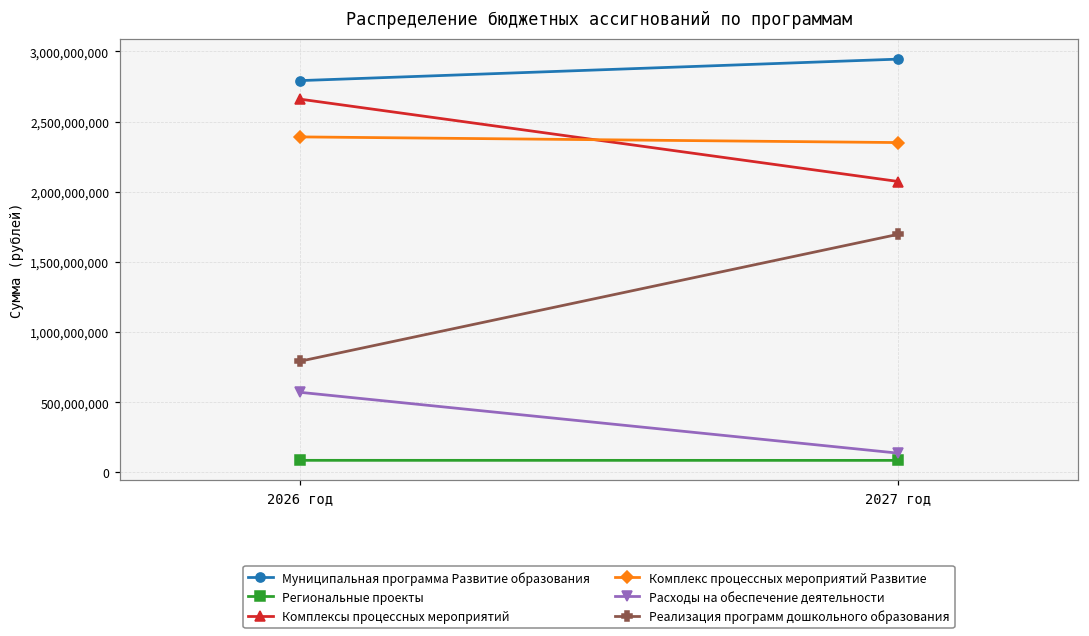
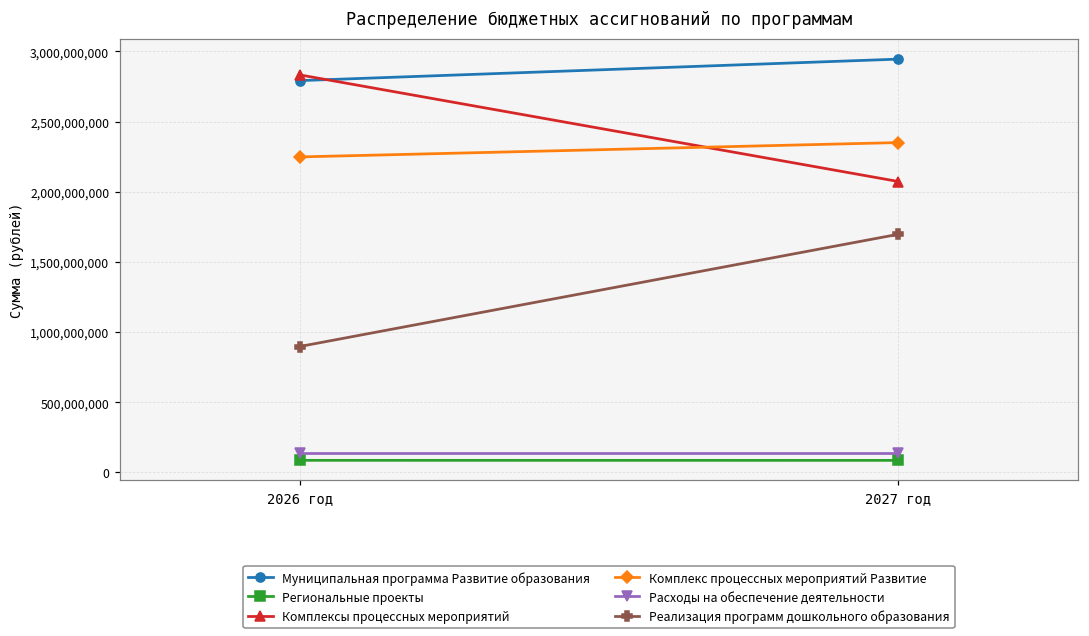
Комплексы процессных мероприятий, 2026 год: 2,660,000,000 -> 2,830,000,000
Комплекс процессных мероприятий Развитие, 2026 год: 2,390,000,000 -> 2,250,000,000
Расходы на обеспечение деятельности, 2026 год: 570,000,000 -> 140,000,000
Реализация программ дошкольного образования, 2026 год: 790,000,000 -> 900,000,000
